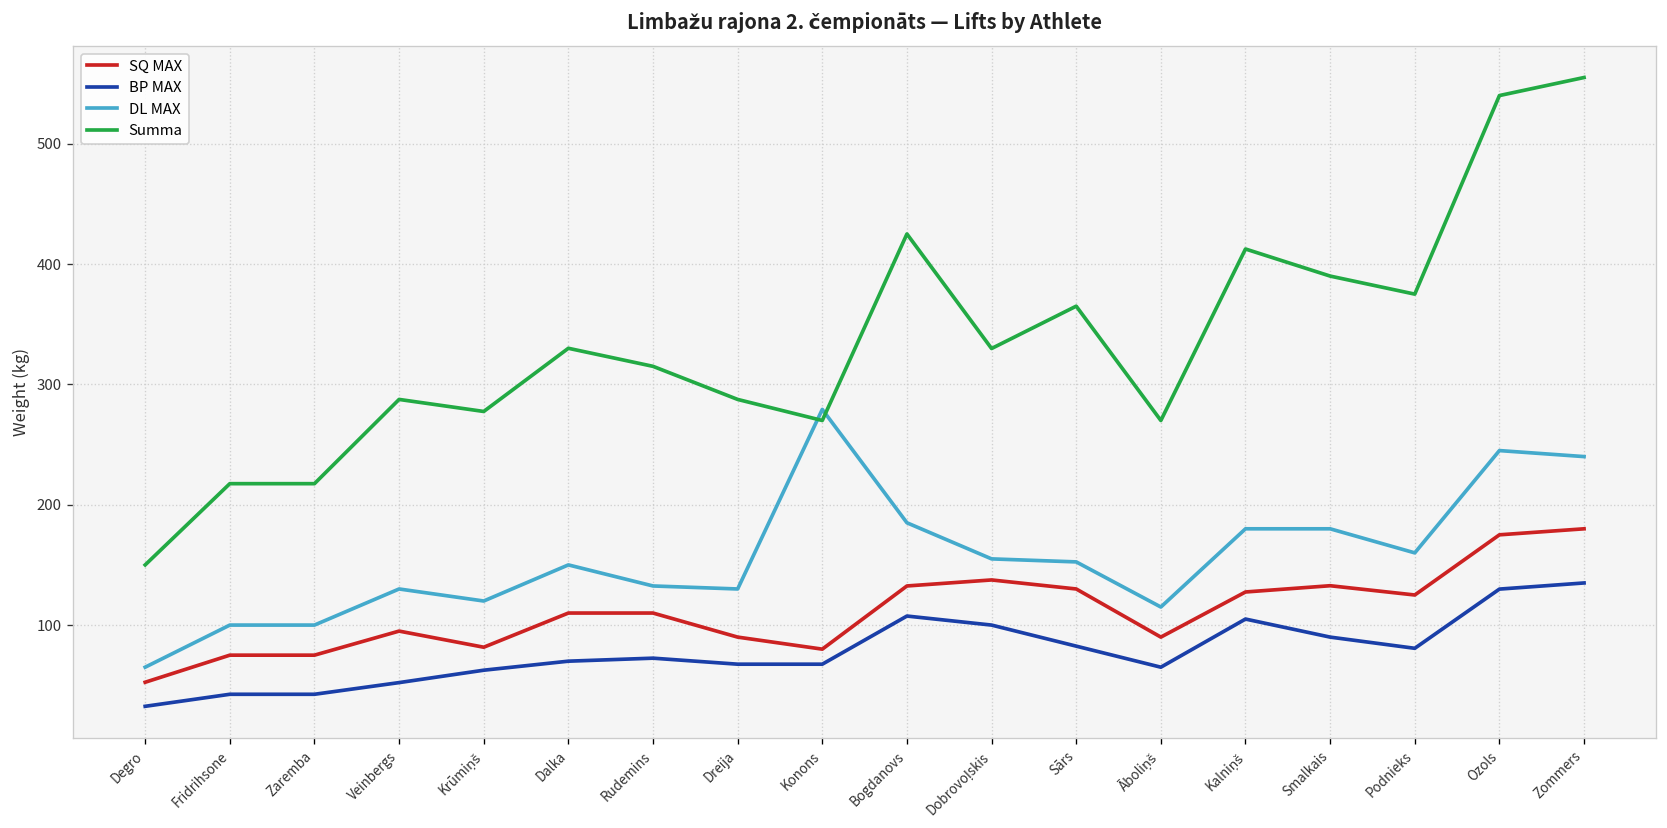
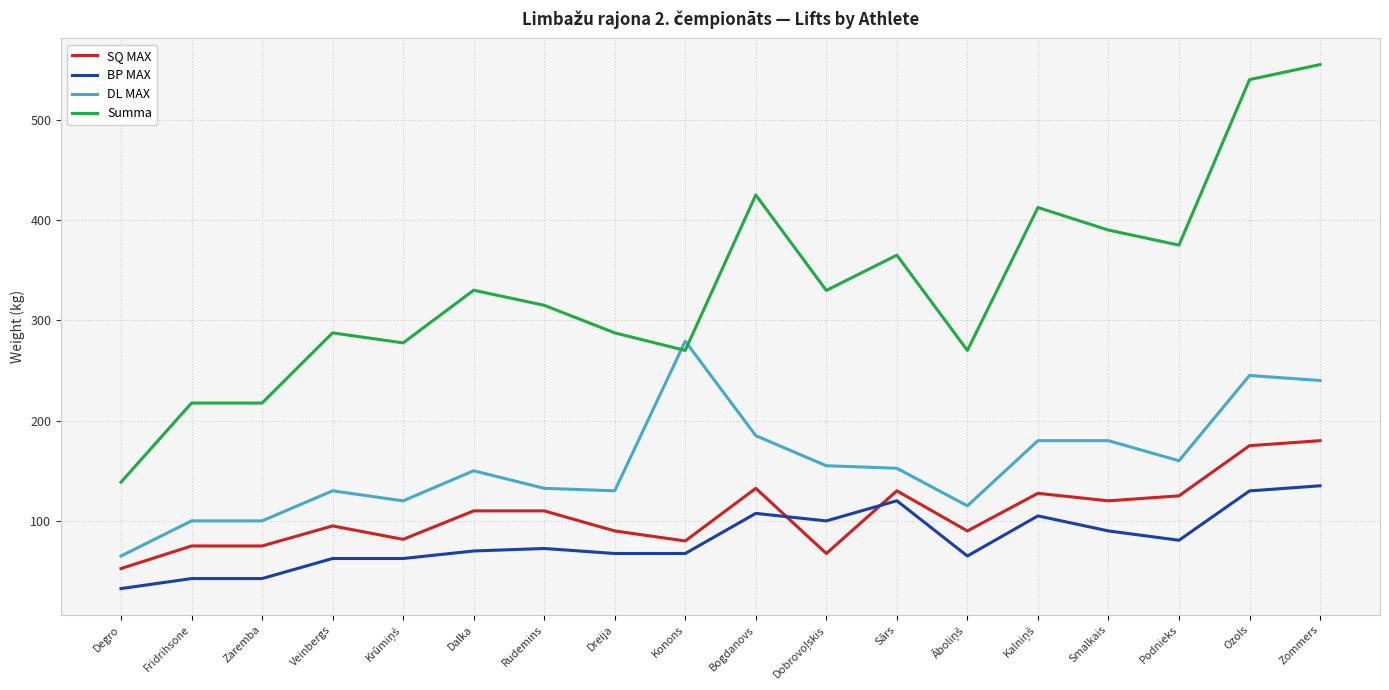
Summa, Degro: 150 -> 139
BP MAX, Veinbergs: 52 -> 63
SQ MAX, Dobrovoļskis: 138 -> 68
BP MAX, Sārs: 83 -> 120
SQ MAX, Smalkais: 133 -> 120
